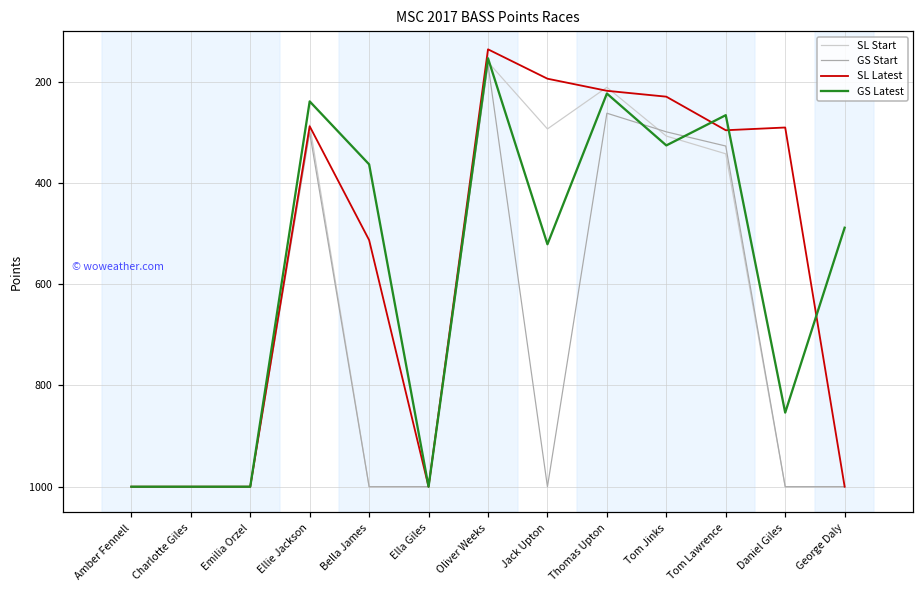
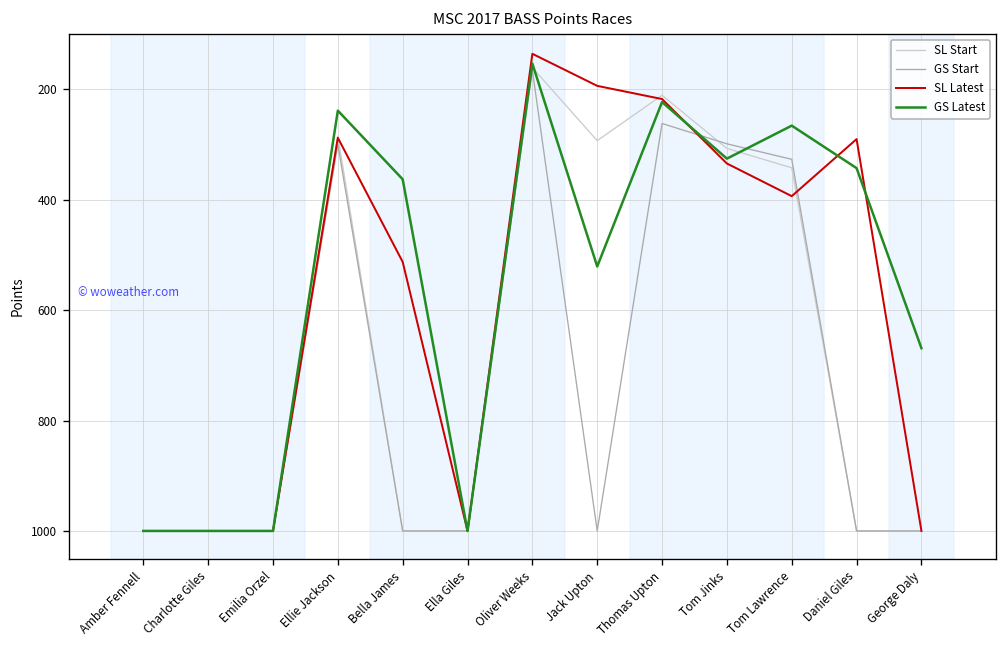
SL Latest, Tom Jinks: 230 -> 330
SL Latest, Tom Lawrence: 300 -> 390
GS Latest, Daniel Giles: 850 -> 340
GS Latest, George Daly: 490 -> 670
